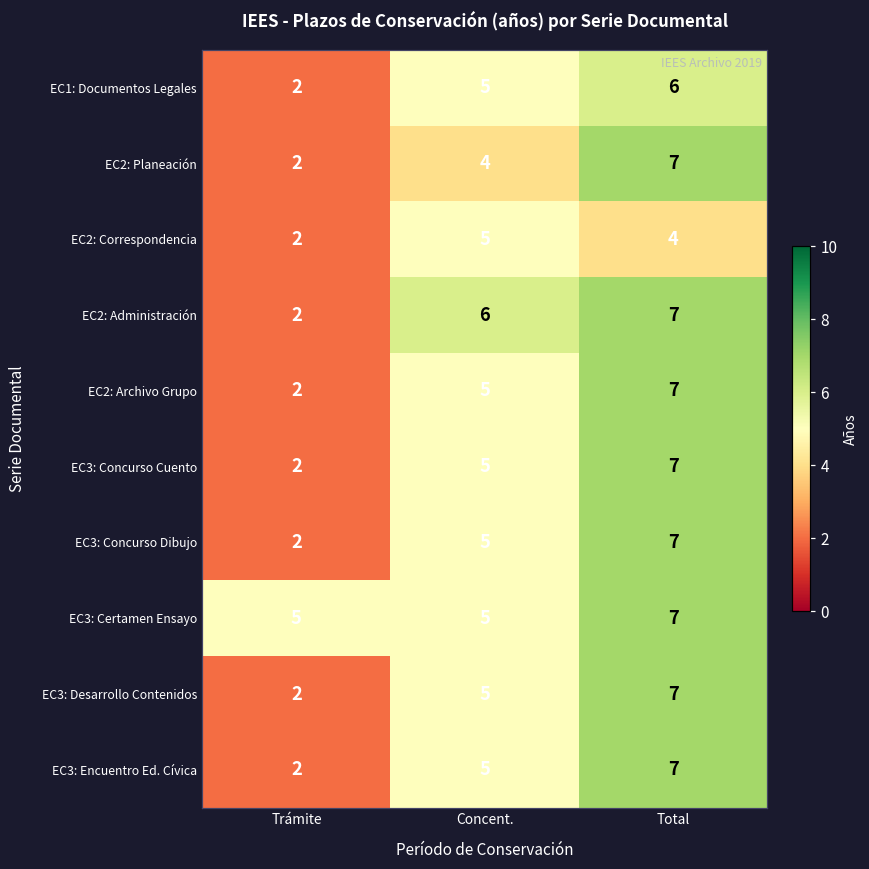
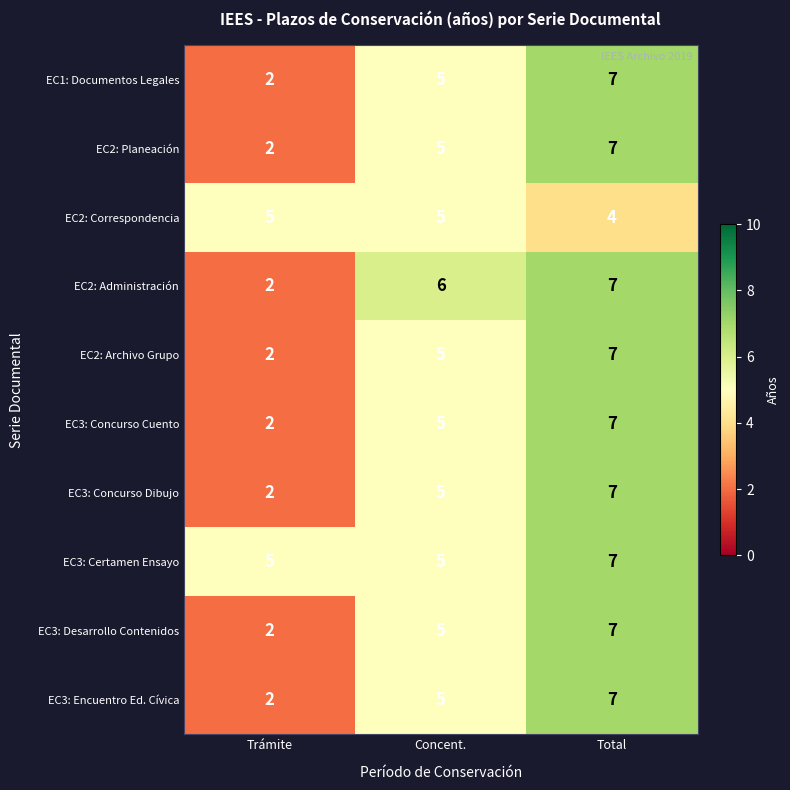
EC1: Documentos Legales, Total: 6 -> 7
EC2: Planeación, Concent.: 4 -> 5
EC2: Correspondencia, Trámite: 2 -> 5
